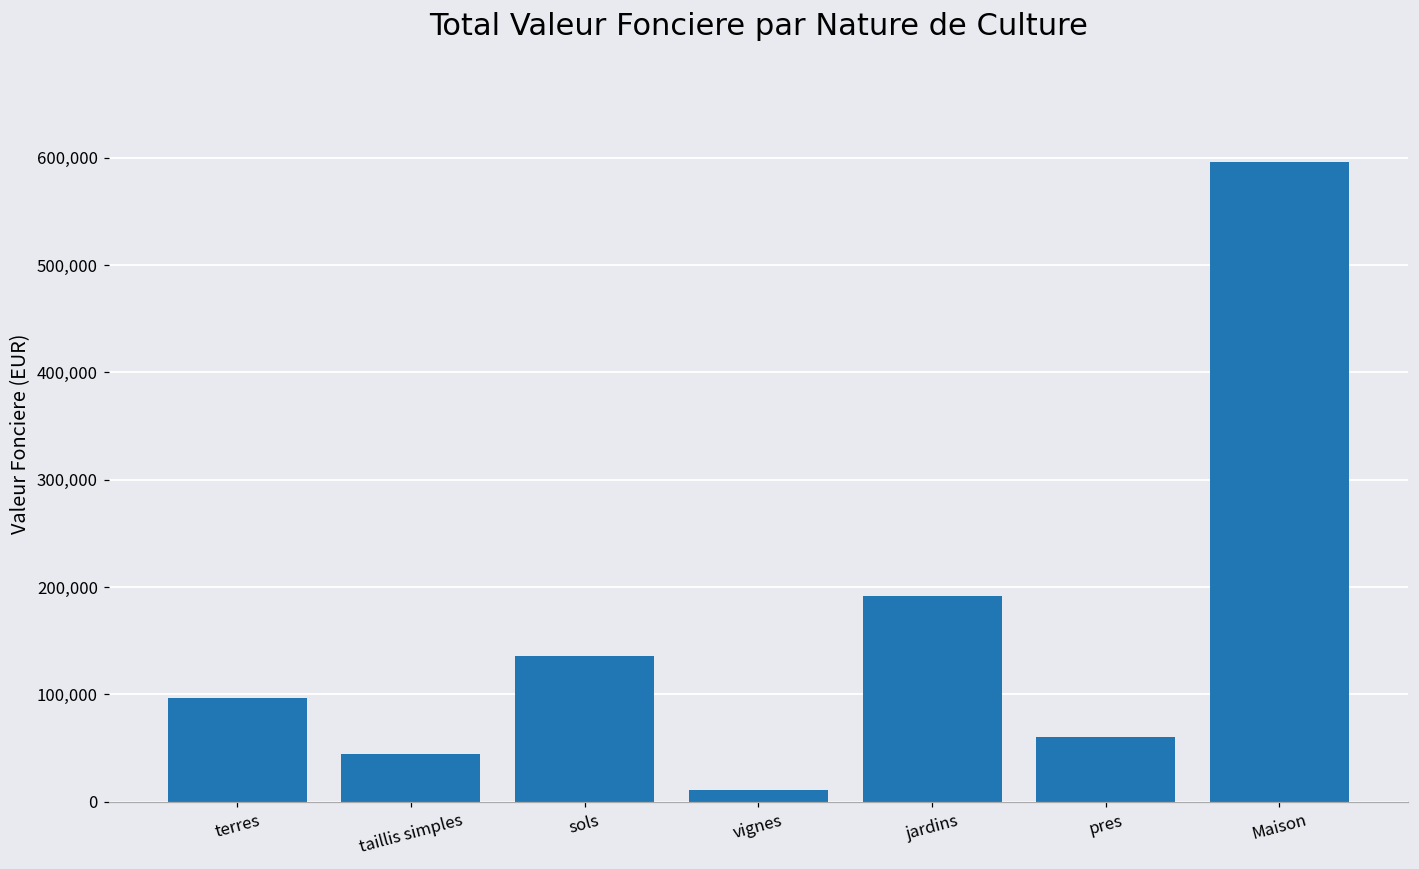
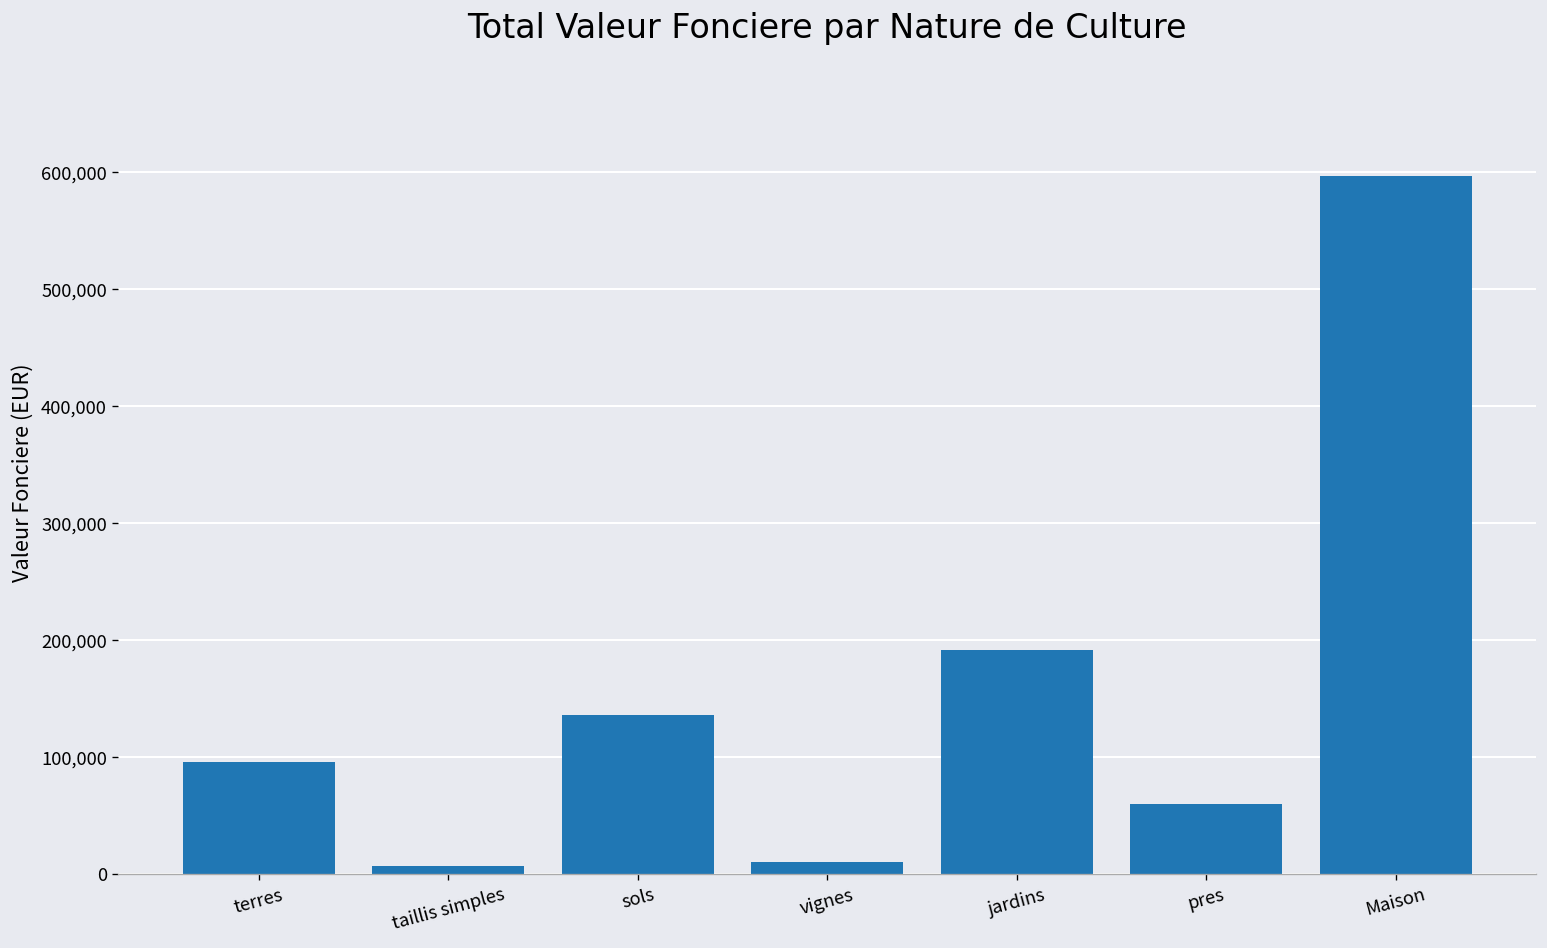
taillis simples: 40,000 -> 10,000
